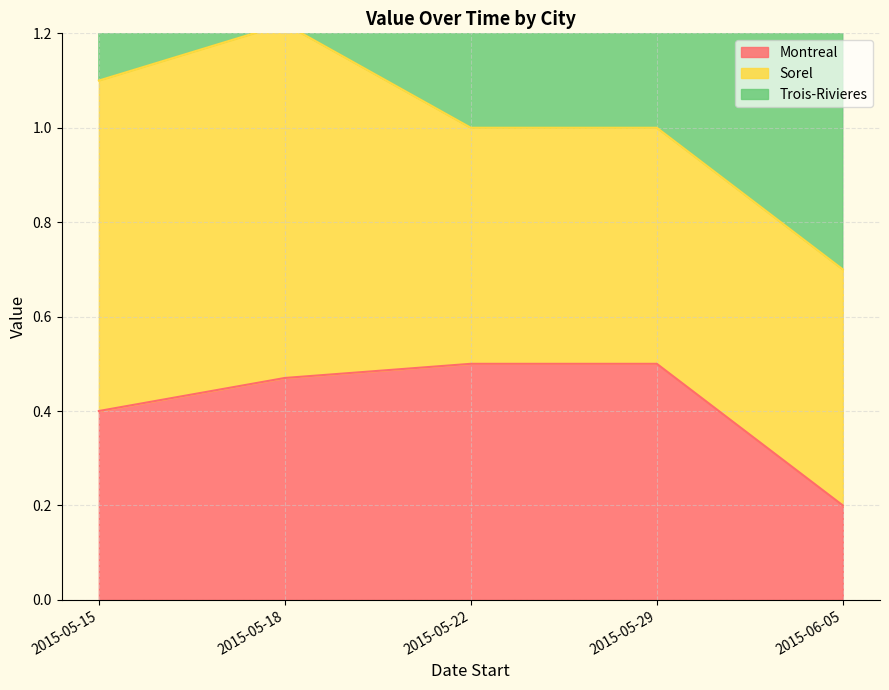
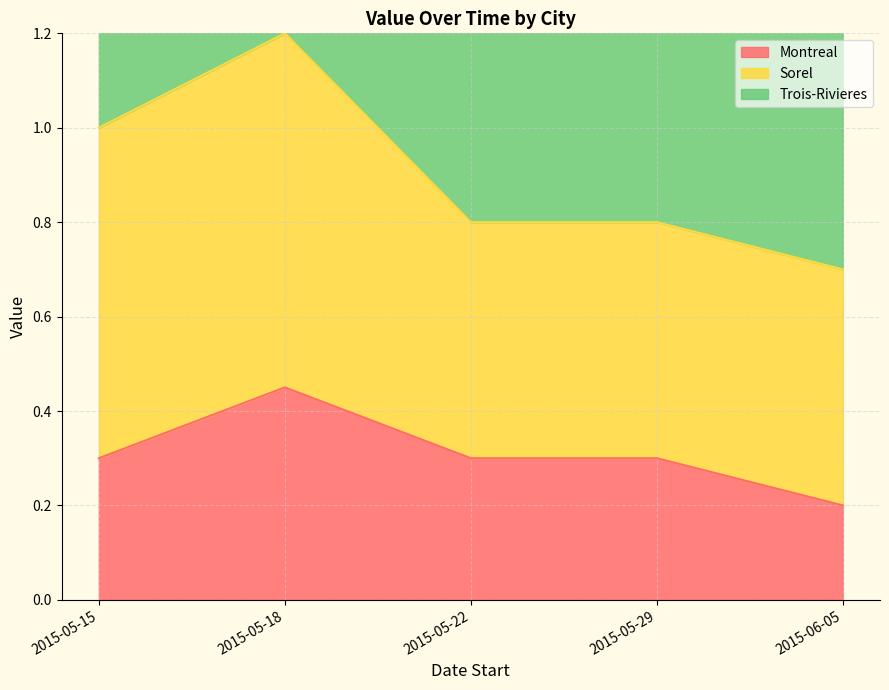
Montreal, 2015-05-15: 0.4 -> 0.3
Montreal, 2015-05-18: 0.47 -> 0.45
Montreal, 2015-05-22: 0.5 -> 0.3
Montreal, 2015-05-29: 0.5 -> 0.3
